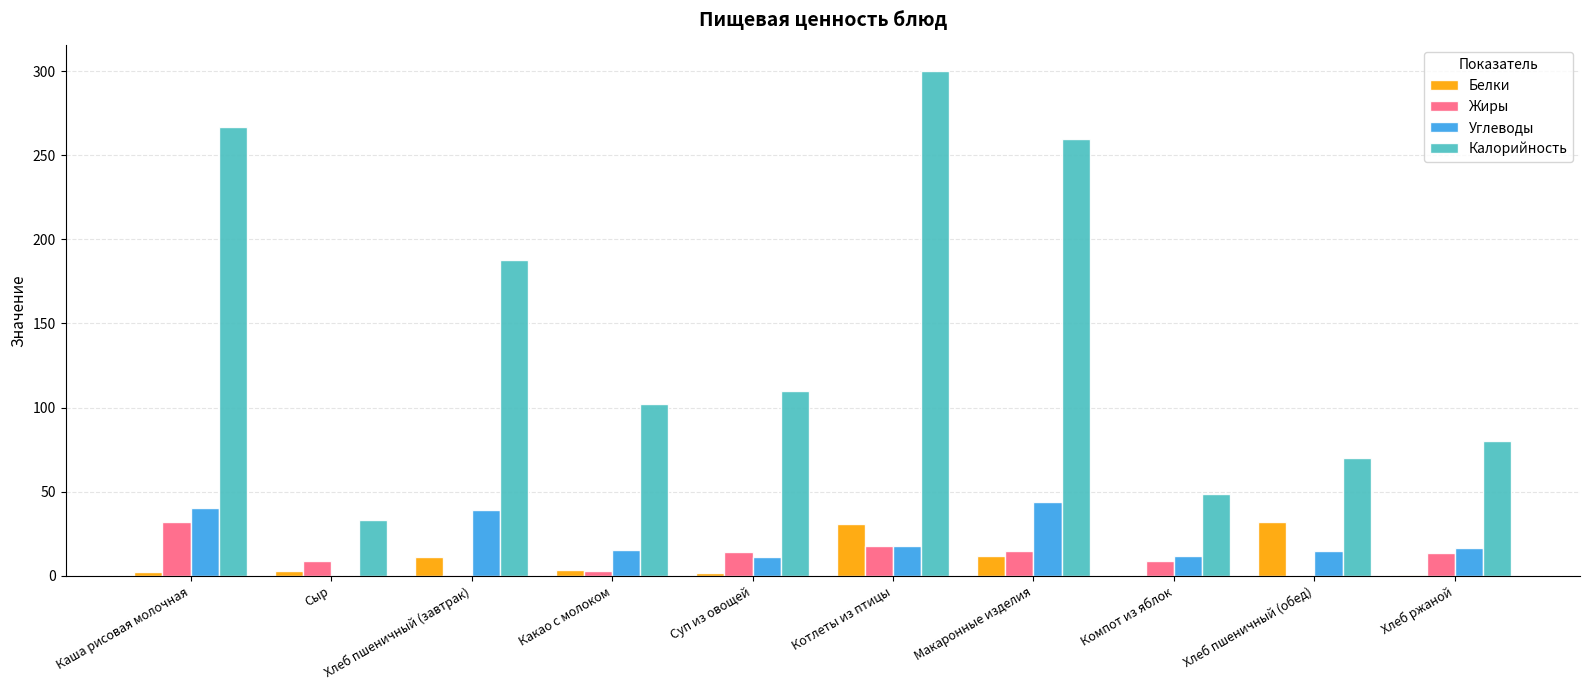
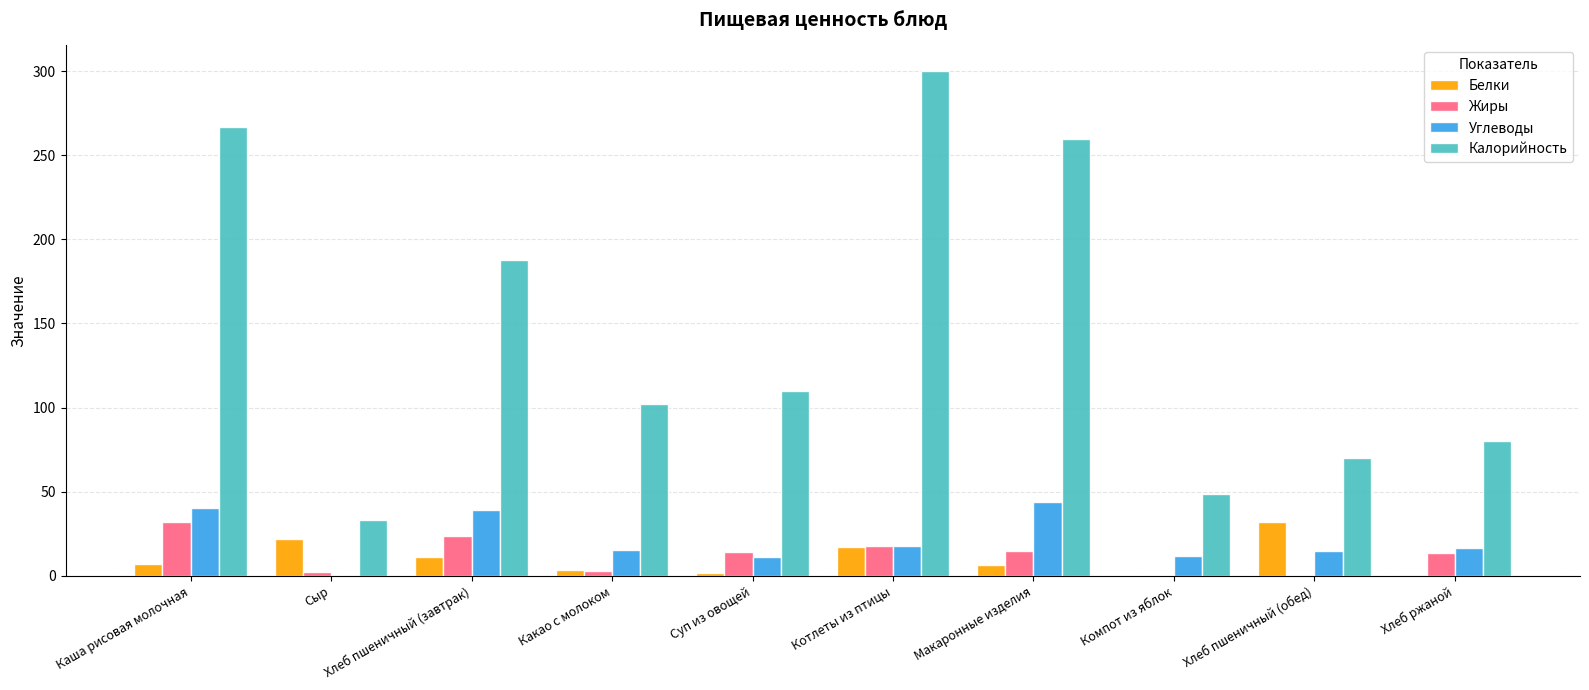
Белки, Каша рисовая молочная: 2 -> 7
Белки, Сыр: 3 -> 22
Жиры, Сыр: 9 -> 3
Жиры, Хлеб пшеничный (завтрак): 1 -> 24
Белки, Котлеты из птицы: 31 -> 17
Белки, Макаронные изделия: 12 -> 6
Жиры, Компот из яблок: 9 -> 0
